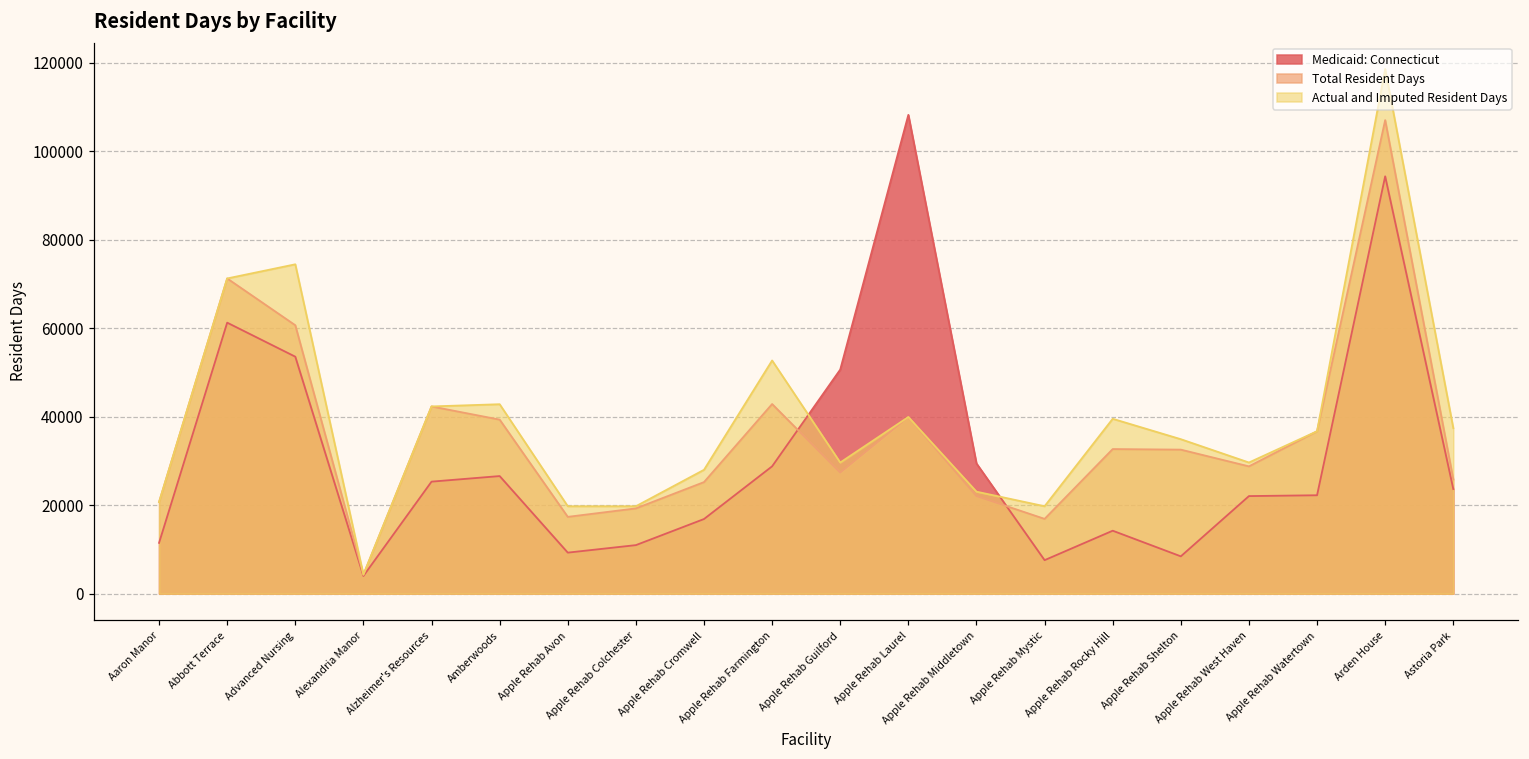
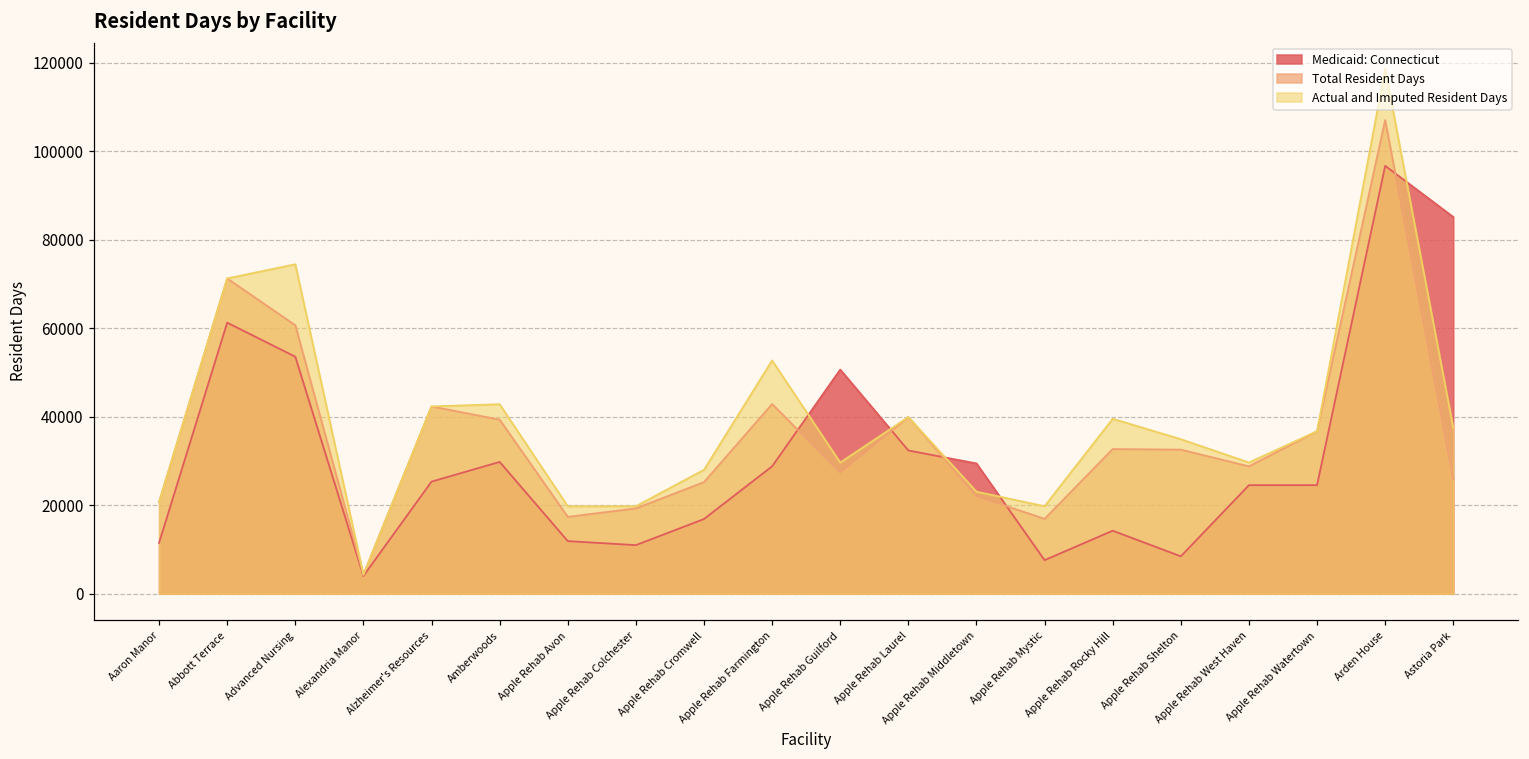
Medicaid: Connecticut, Amberwoods: 27000 -> 30000
Medicaid: Connecticut, Apple Rehab Avon: 9000 -> 12000
Medicaid: Connecticut, Apple Rehab Laurel: 108000 -> 32000
Medicaid: Connecticut, Apple Rehab West Haven: 22000 -> 25000
Medicaid: Connecticut, Apple Rehab Watertown: 22000 -> 25000
Medicaid: Connecticut, Arden House: 94000 -> 97000
Medicaid: Connecticut, Astoria Park: 24000 -> 85000
